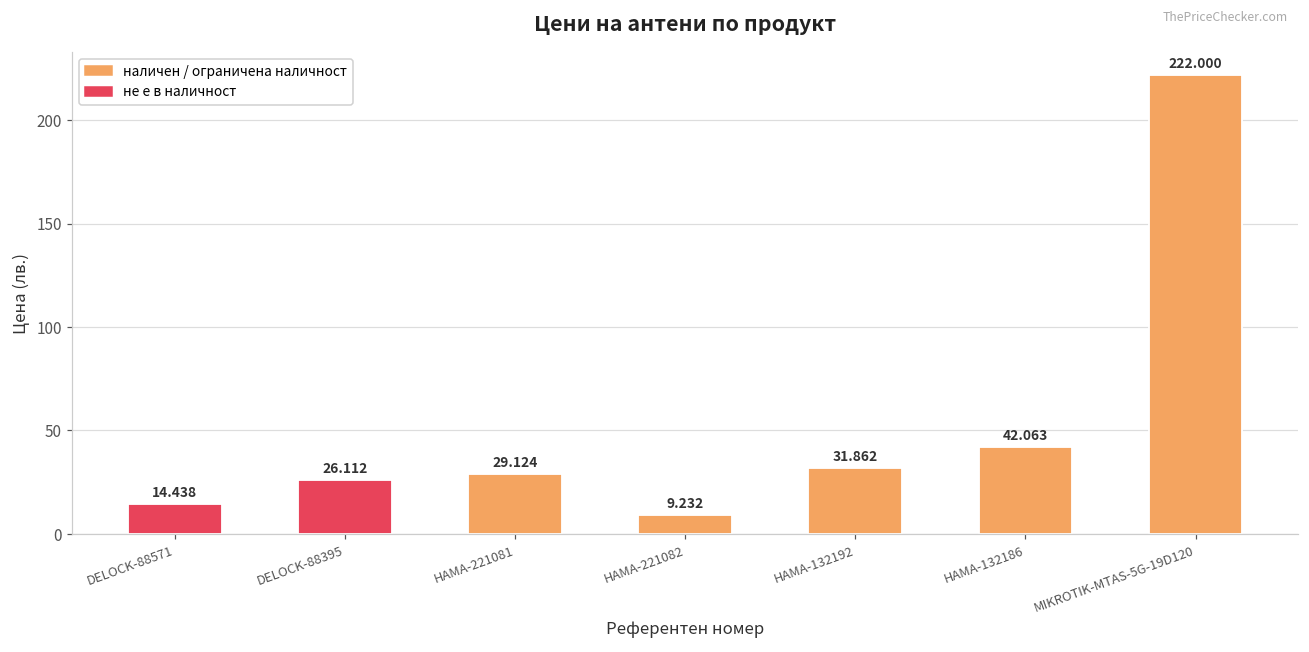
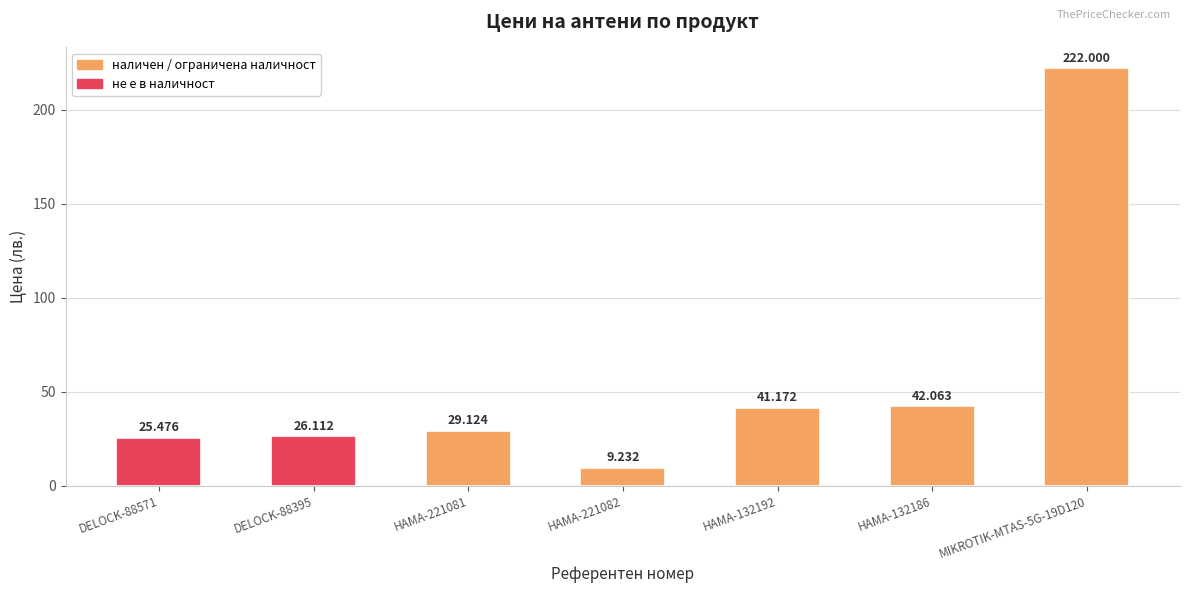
DELOCK-88571: 14.438 -> 25.476
HAMA-132192: 31.862 -> 41.172
